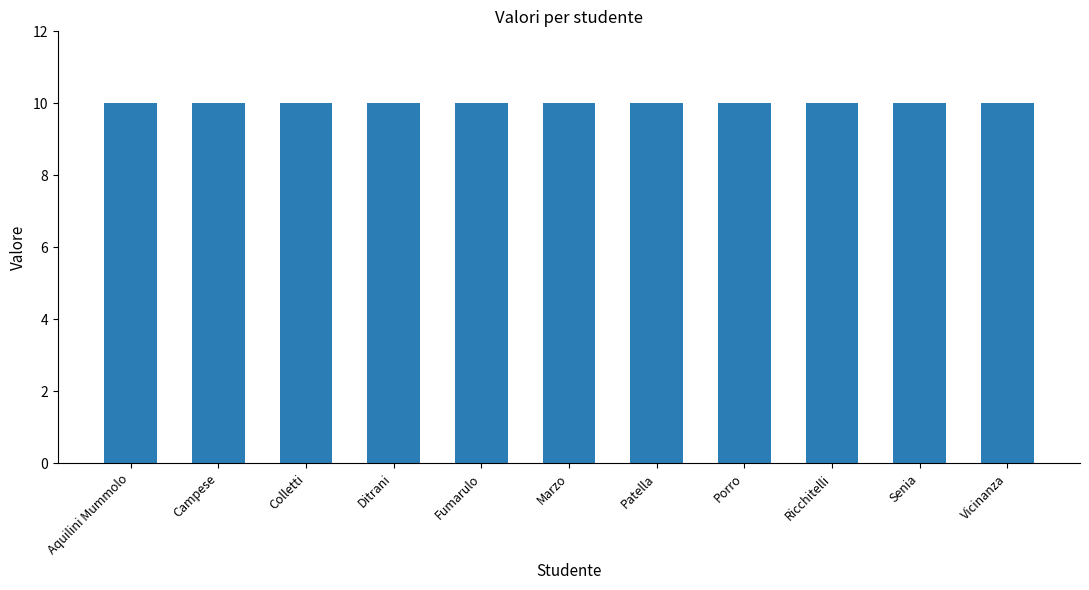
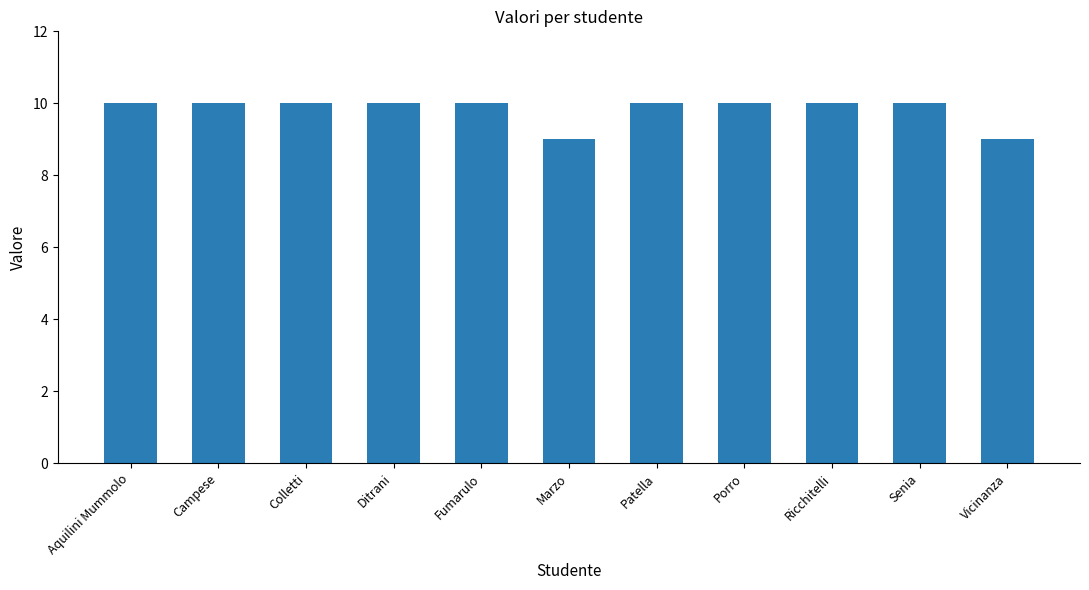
Marzo: 10 -> 9
Vicinanza: 10 -> 9
